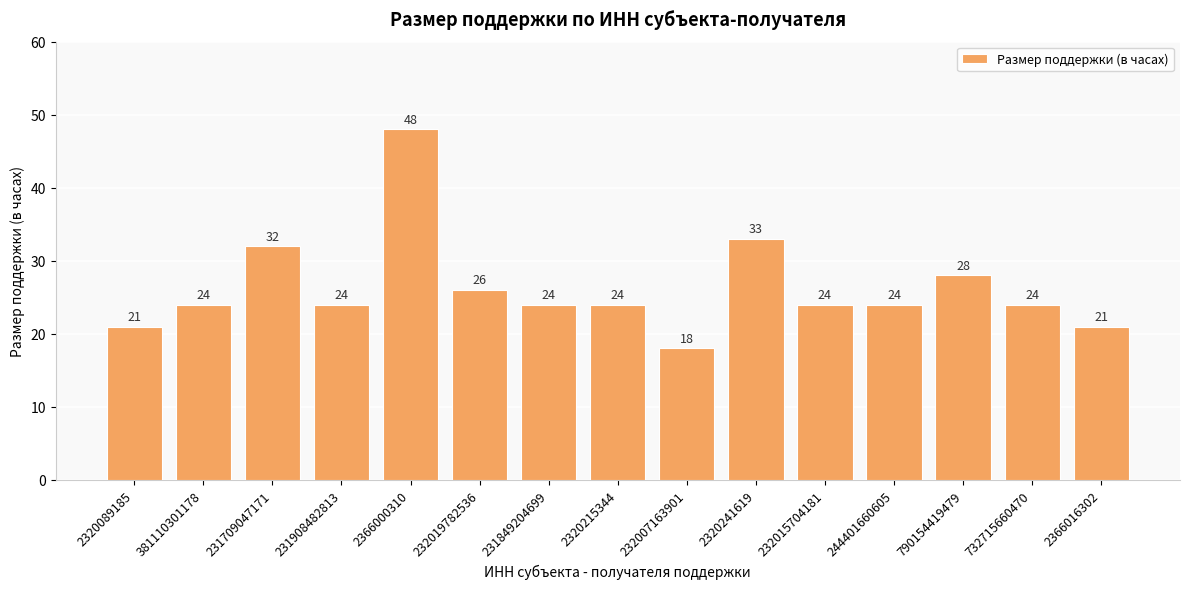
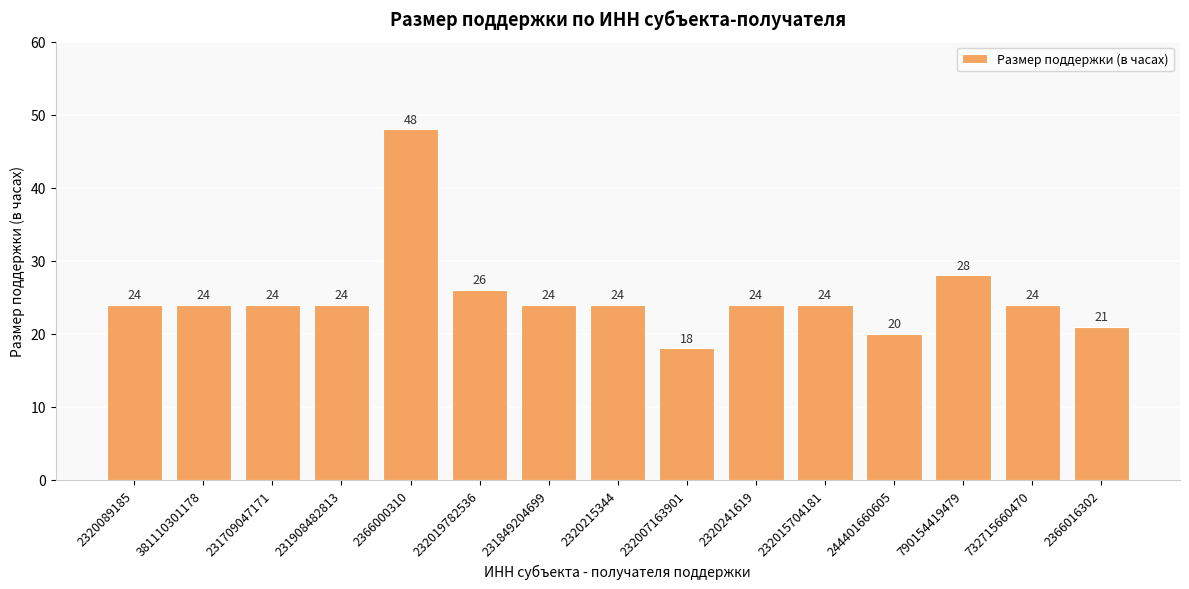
2320089185: 21 -> 24
231709047171: 32 -> 24
2320241619: 33 -> 24
244401660605: 24 -> 20
